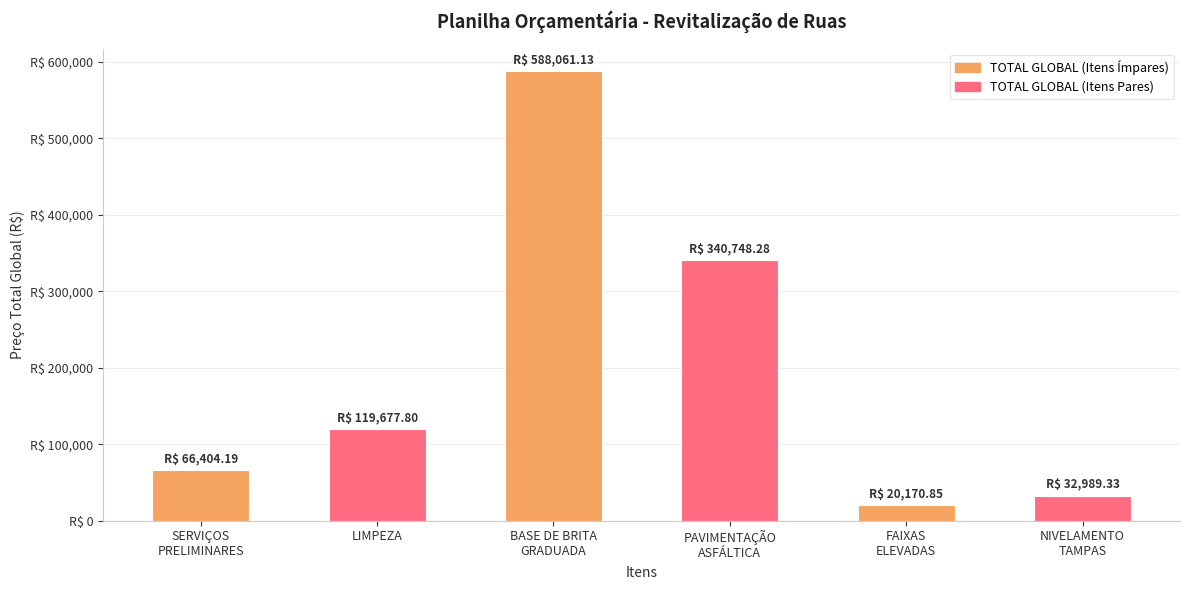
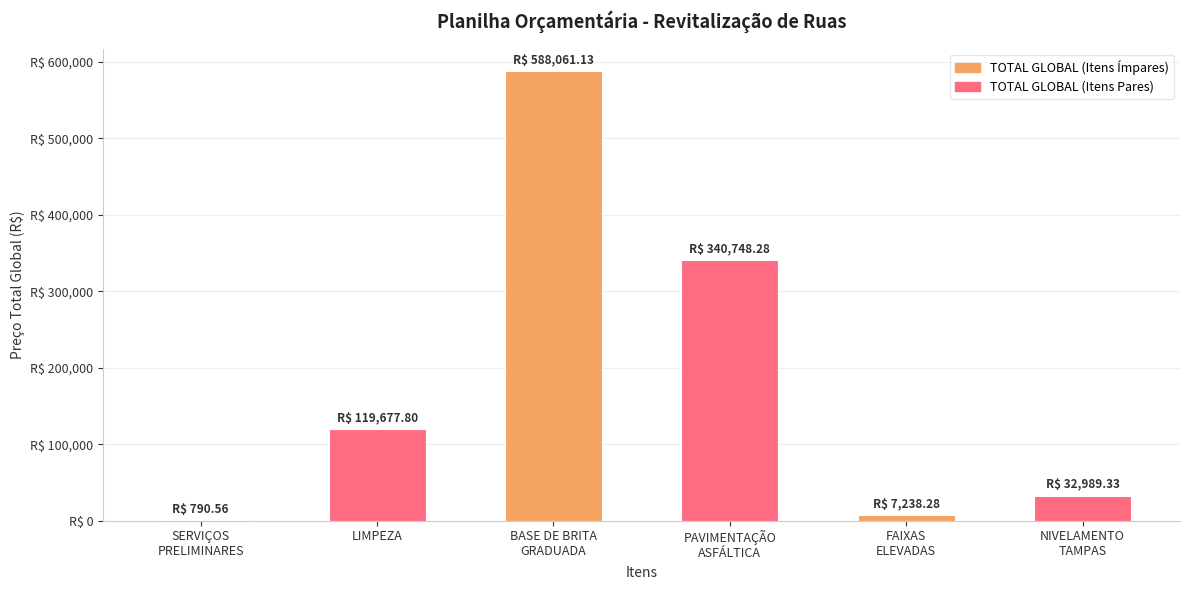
SERVIÇOS PRELIMINARES: 66,404.19 -> 790.56
FAIXAS ELEVADAS: 20,170.85 -> 7,238.28
